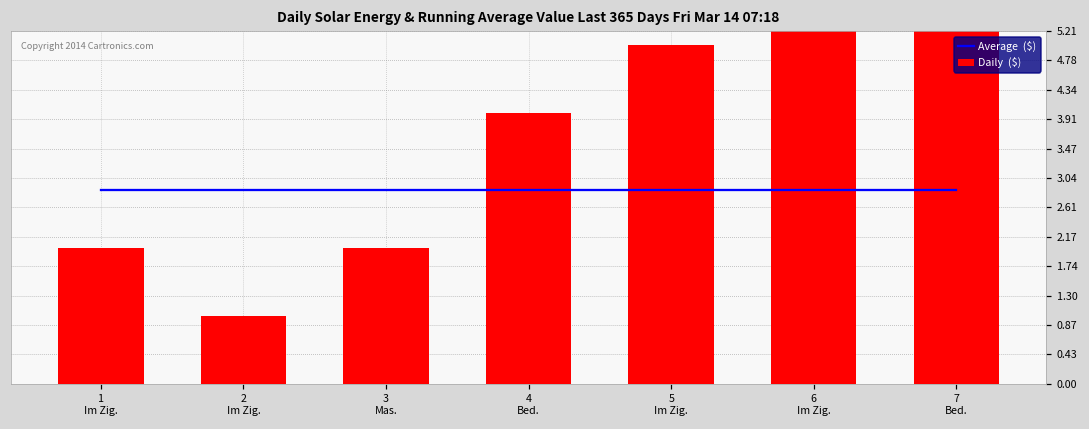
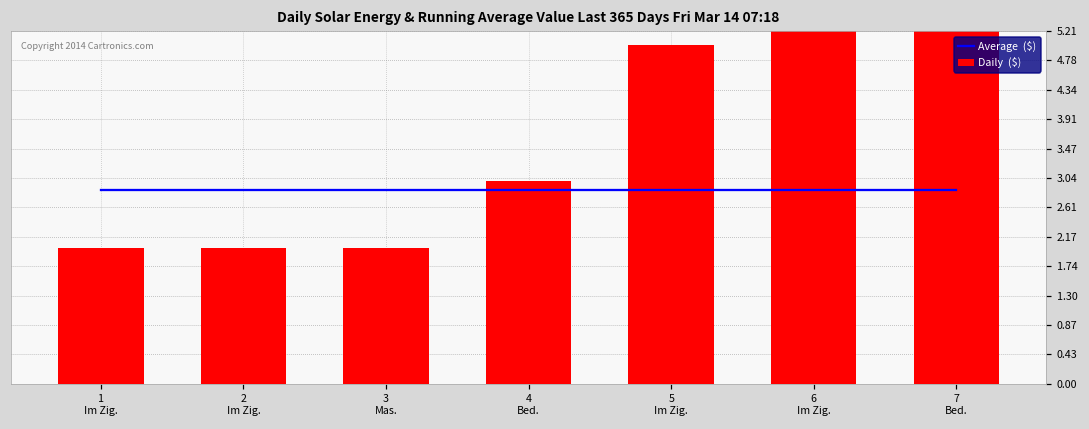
Daily ($), 2 Im Zig.: 1 -> 2
Daily ($), 4 Bed.: 4 -> 3
